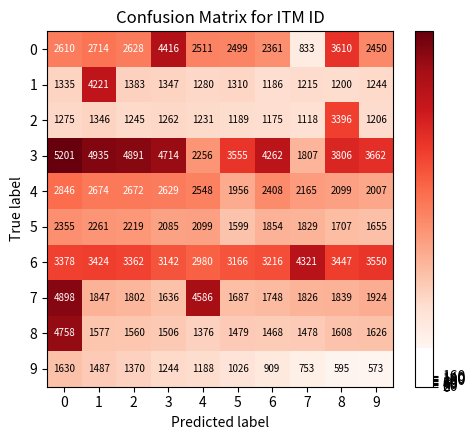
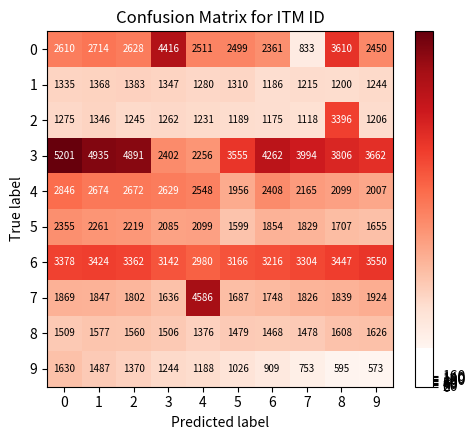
1, 1: 4221 -> 1368
3, 3: 4714 -> 2402
3, 7: 1807 -> 3994
6, 7: 4321 -> 3304
7, 0: 4898 -> 1869
8, 0: 4758 -> 1509
